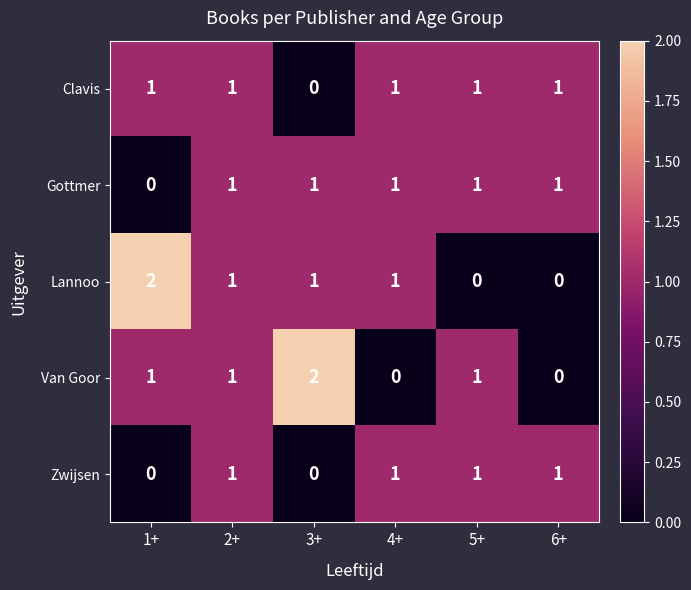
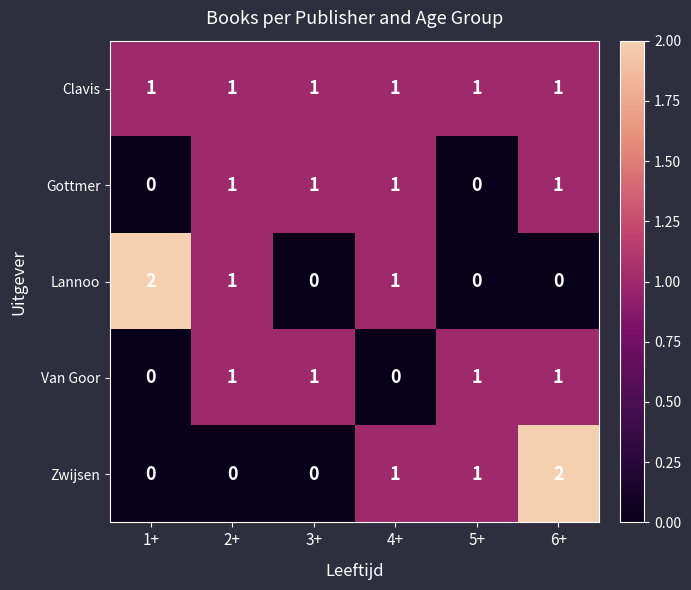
Clavis, 3+: 0 -> 1
Gottmer, 5+: 1 -> 0
Lannoo, 3+: 1 -> 0
Van Goor, 1+: 1 -> 0
Van Goor, 3+: 2 -> 1
Van Goor, 6+: 0 -> 1
Zwijsen, 2+: 1 -> 0
Zwijsen, 6+: 1 -> 2
